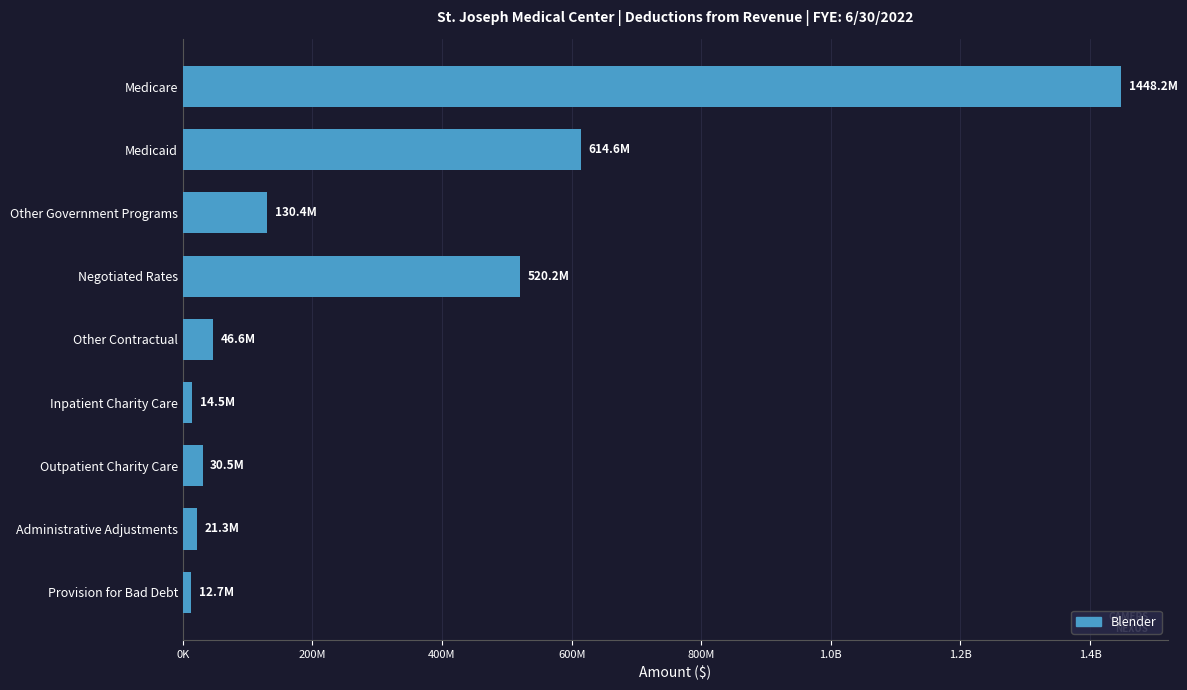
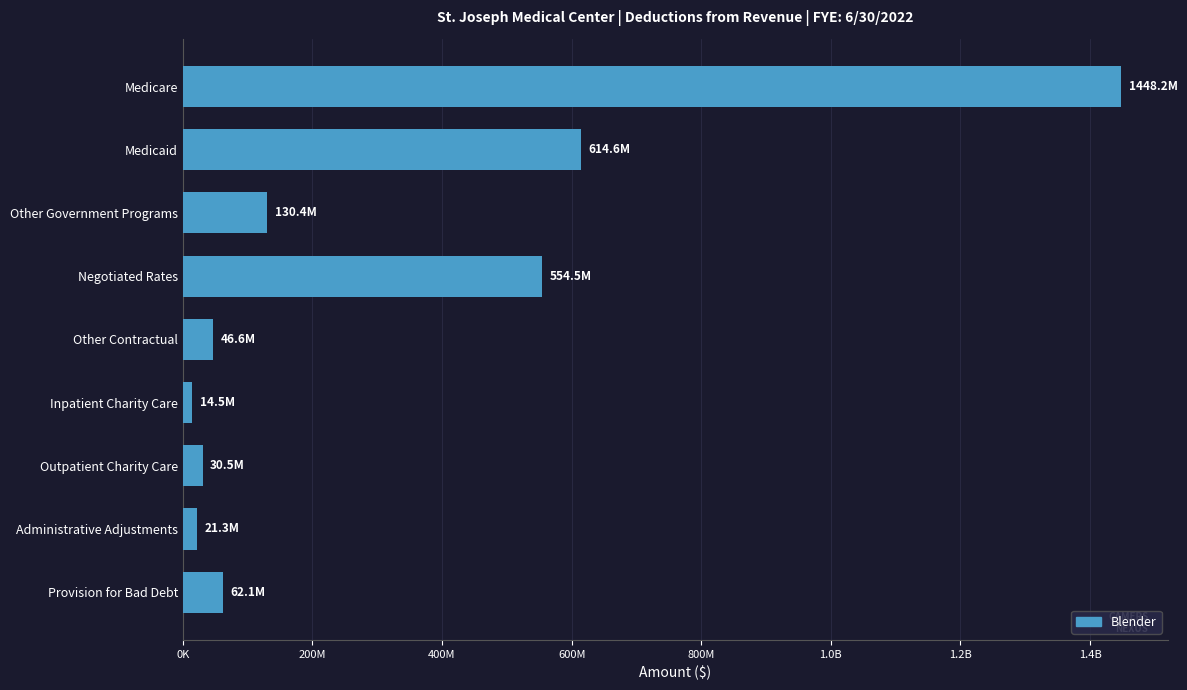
Negotiated Rates: 520.2M -> 554.5M
Provision for Bad Debt: 12.7M -> 62.1M
